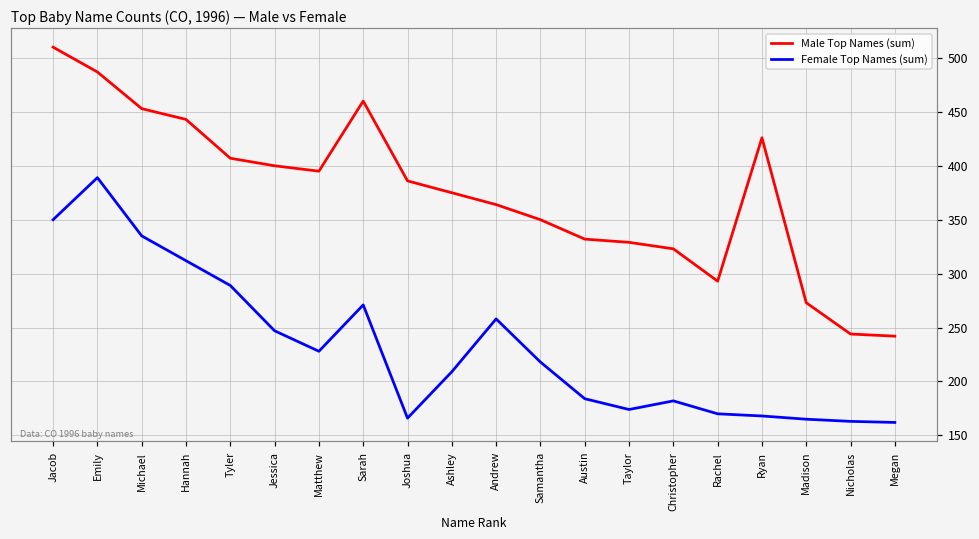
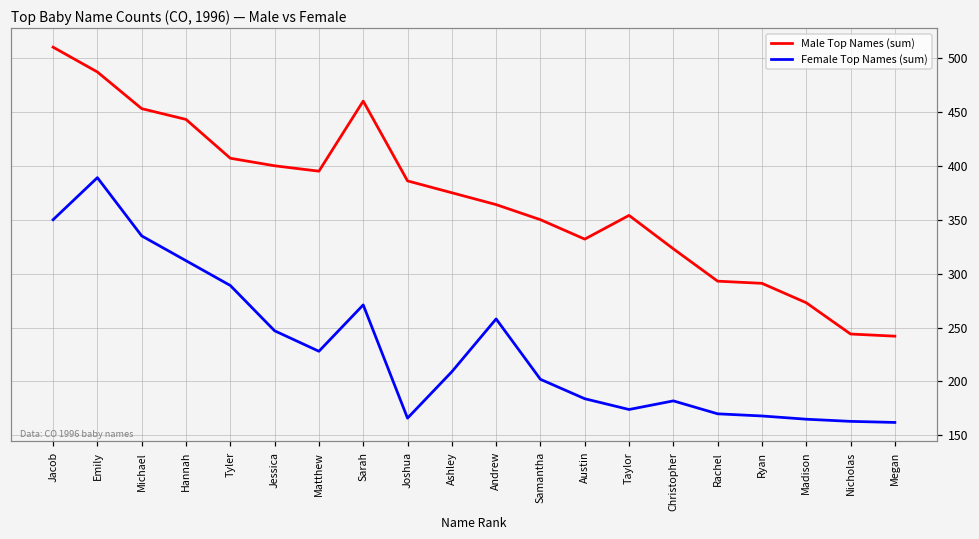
Female Top Names (sum), Samantha: 220 -> 200
Male Top Names (sum), Taylor: 330 -> 350
Male Top Names (sum), Ryan: 430 -> 290
